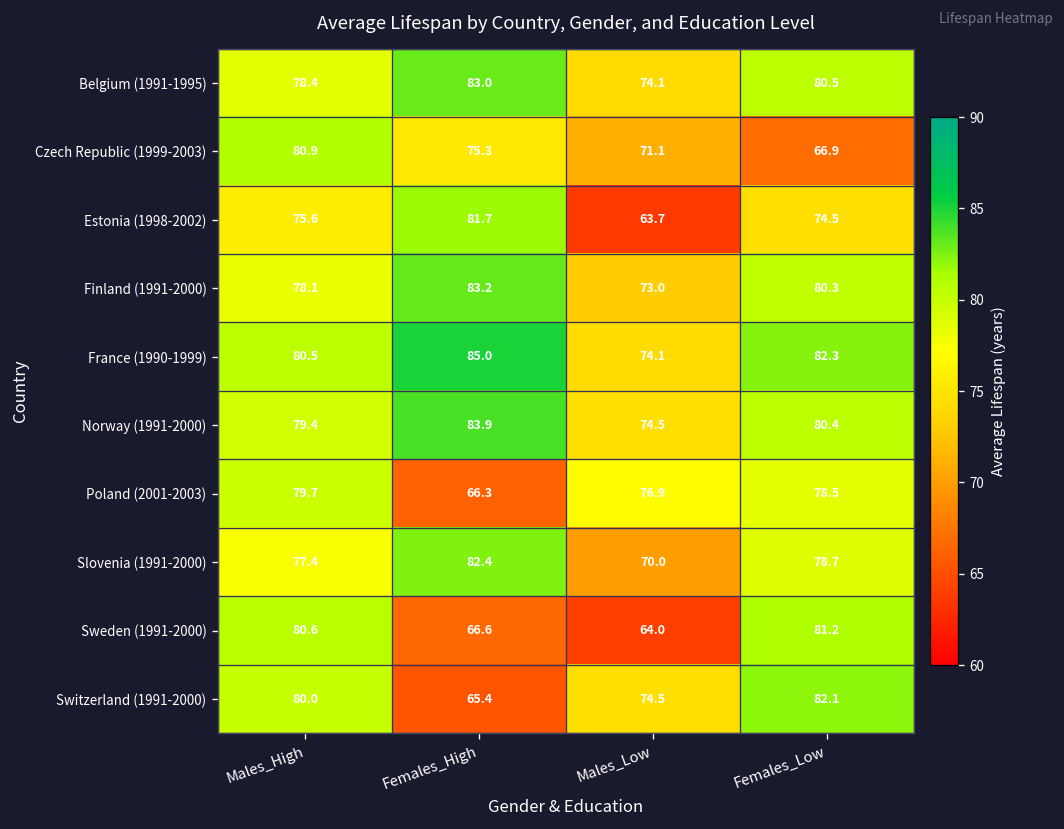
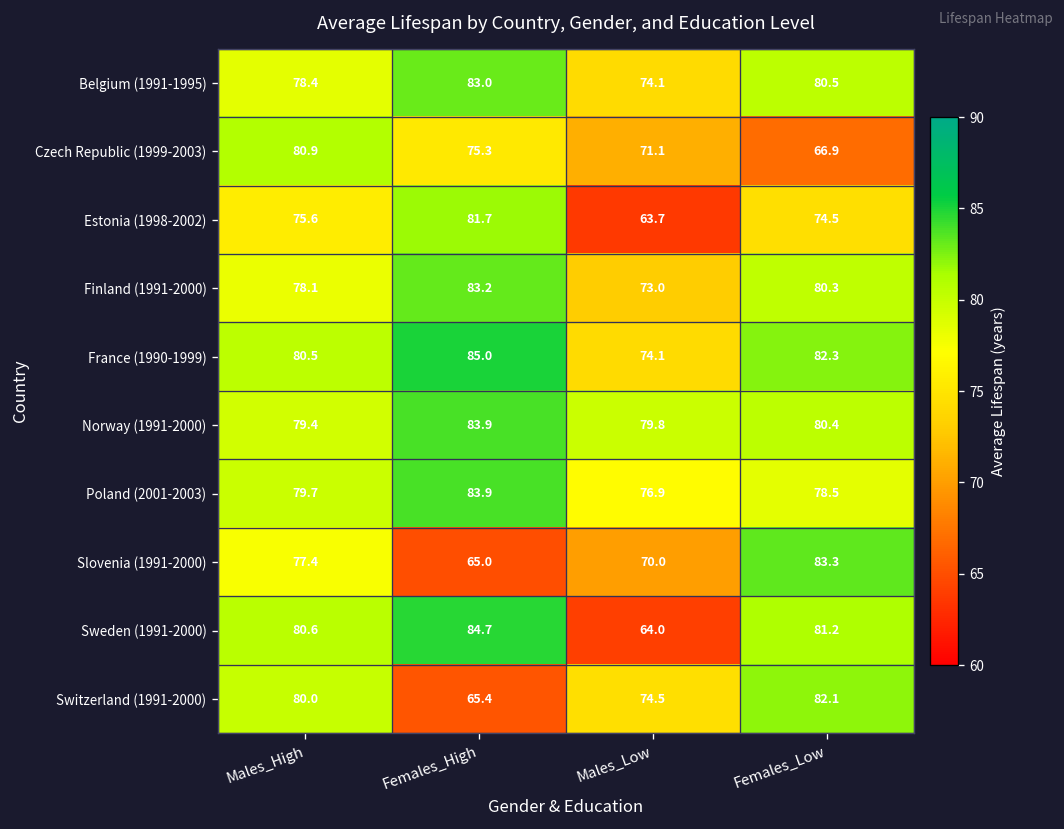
Norway (1991-2000), Males_Low: 74.5 -> 79.8
Poland (2001-2003), Females_High: 66.3 -> 83.9
Slovenia (1991-2000), Females_High: 82.4 -> 65.0
Slovenia (1991-2000), Females_Low: 78.7 -> 83.3
Sweden (1991-2000), Females_High: 66.6 -> 84.7
